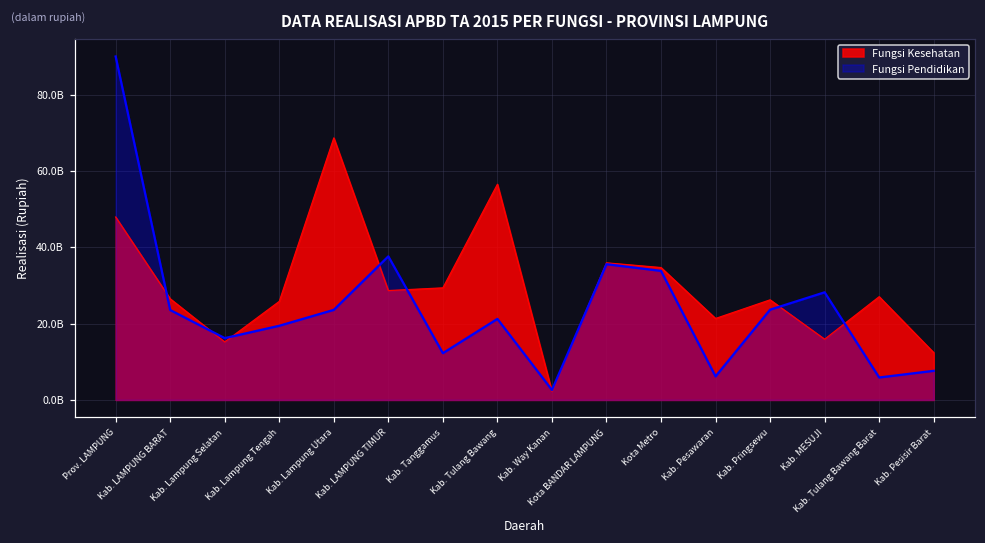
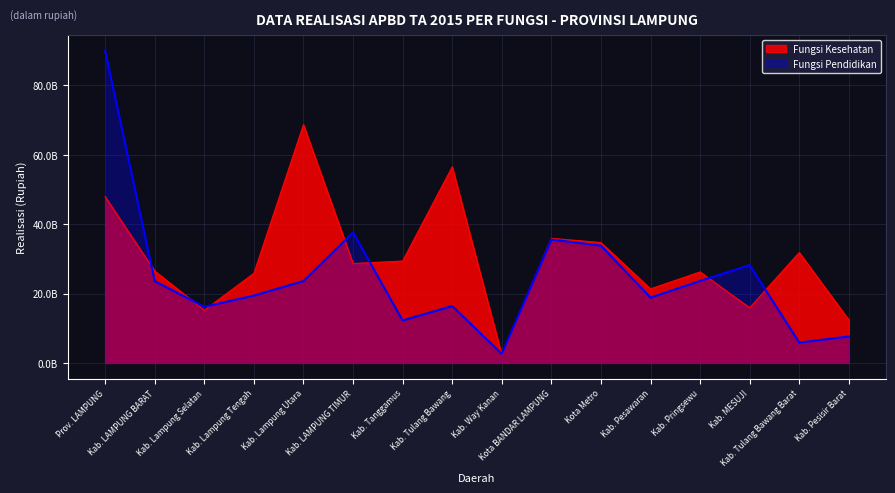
Fungsi Pendidikan, Kab. Tulang Bawang: 21000000000 -> 16000000000
Fungsi Pendidikan, Kab. Pesawaran: 6000000000 -> 19000000000
Fungsi Kesehatan, Kab. Tulang Bawang Barat: 27000000000 -> 32000000000
